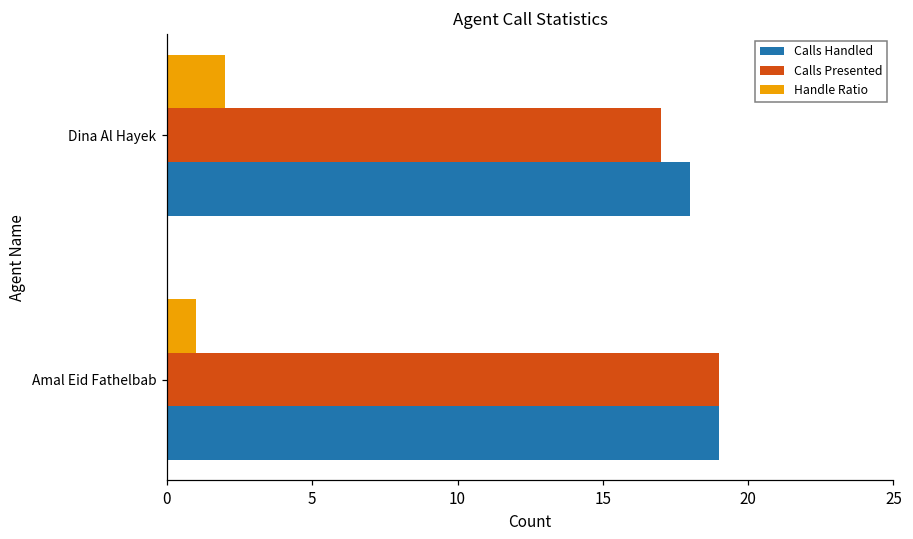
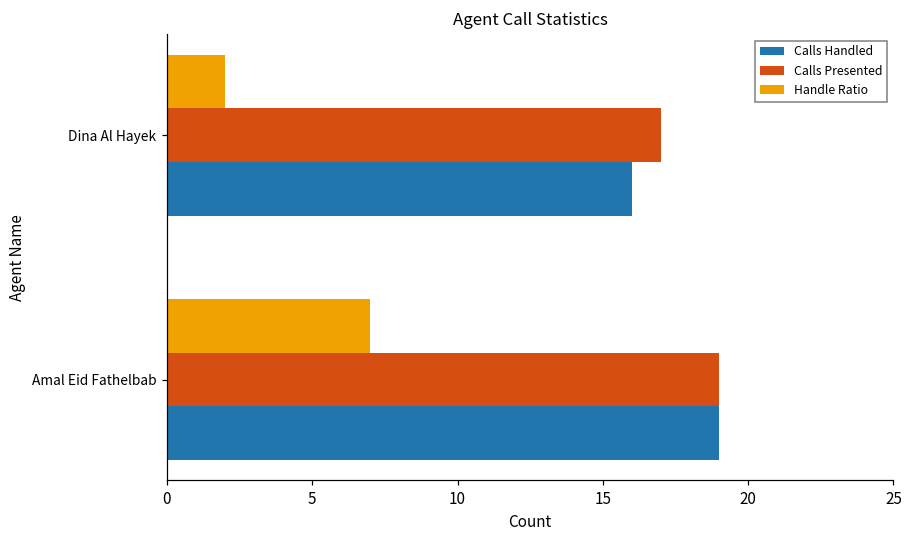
Calls Handled, Dina Al Hayek: 18 -> 16
Handle Ratio, Amal Eid Fathelbab: 1 -> 7
